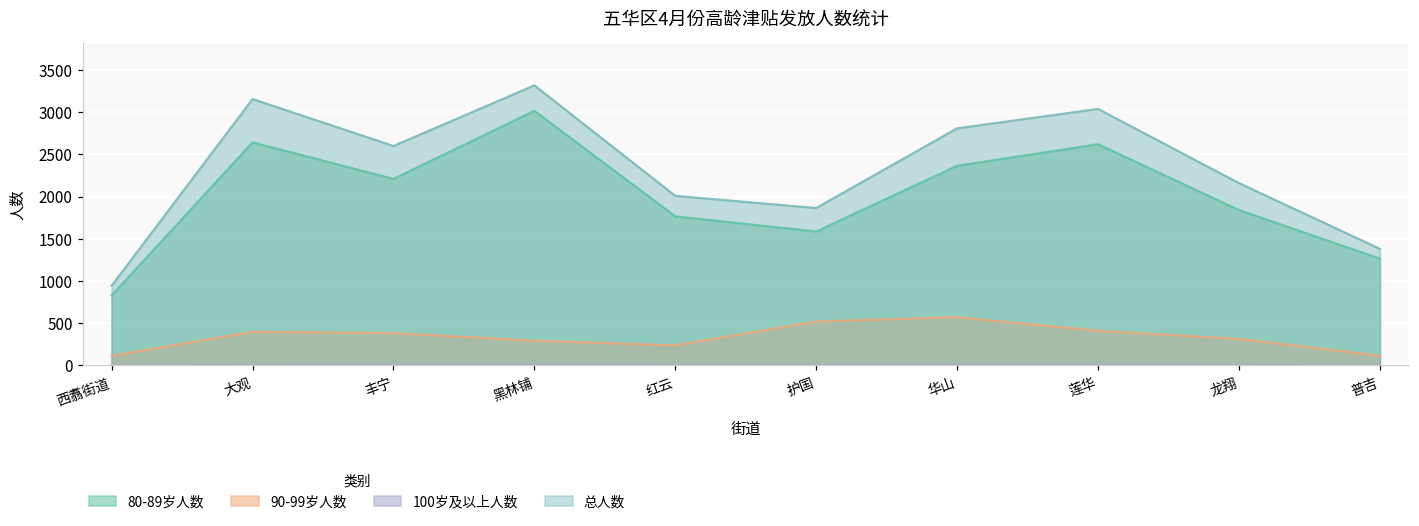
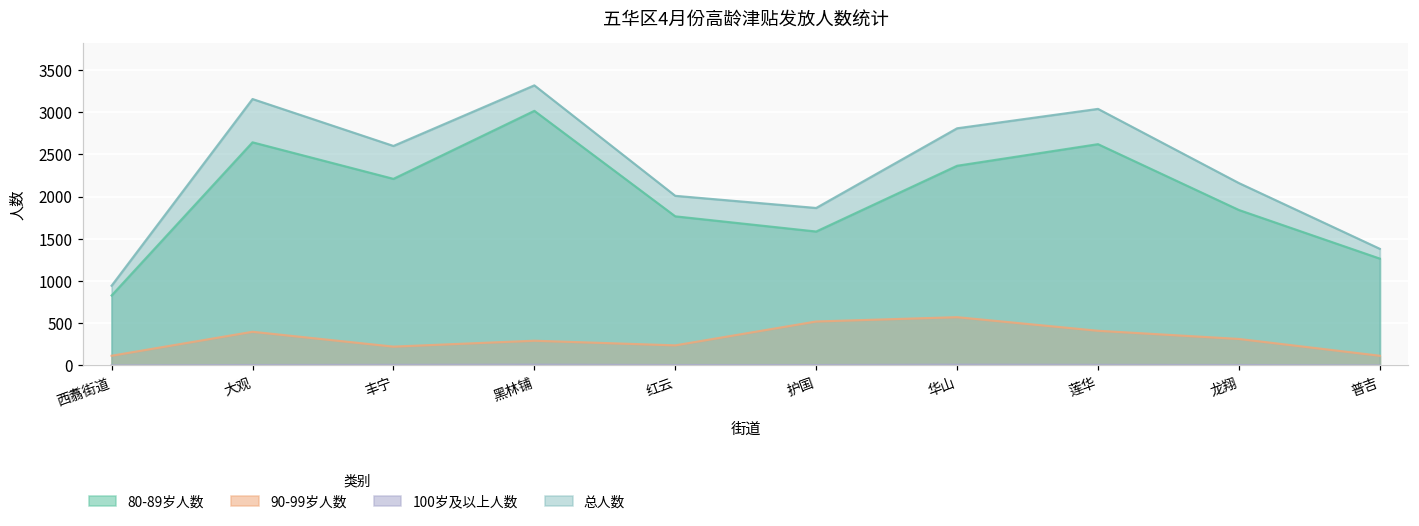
90-99岁人数, 丰宁: 400 -> 200
